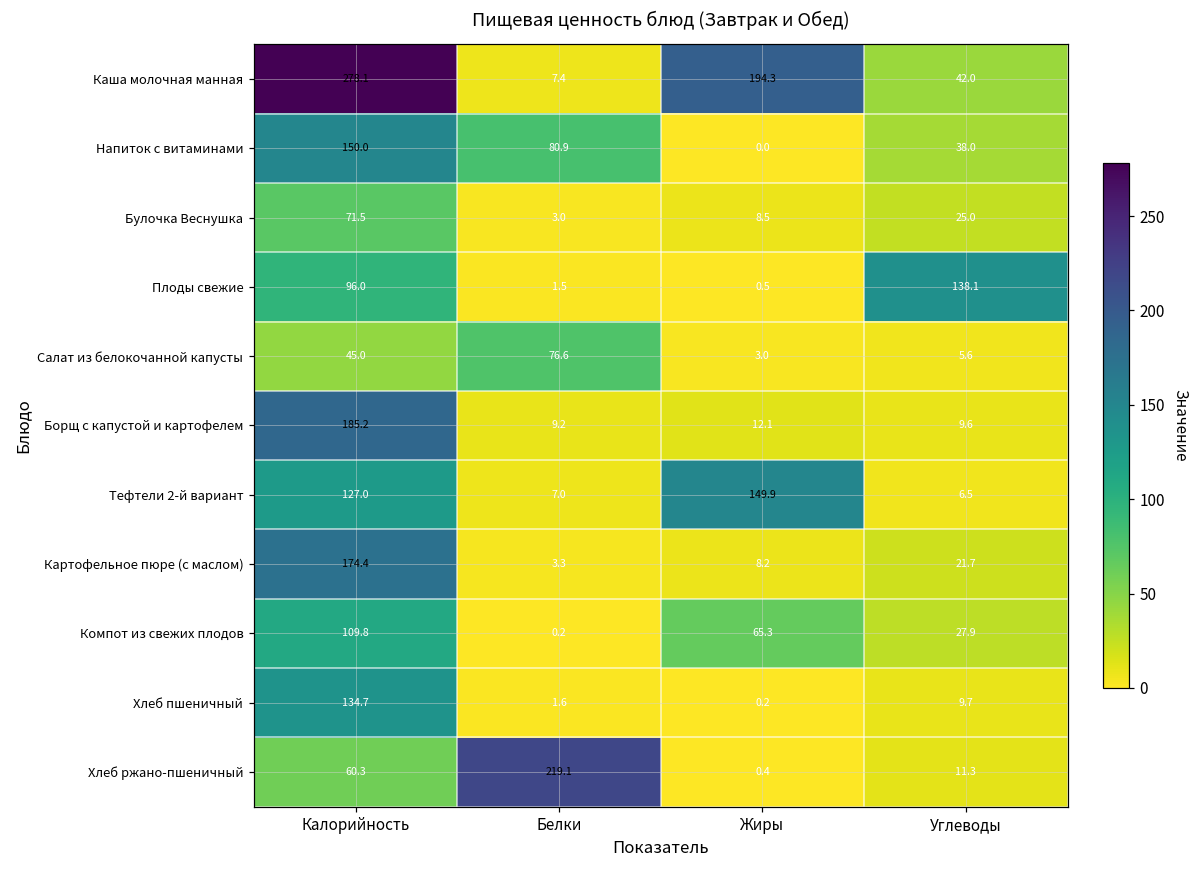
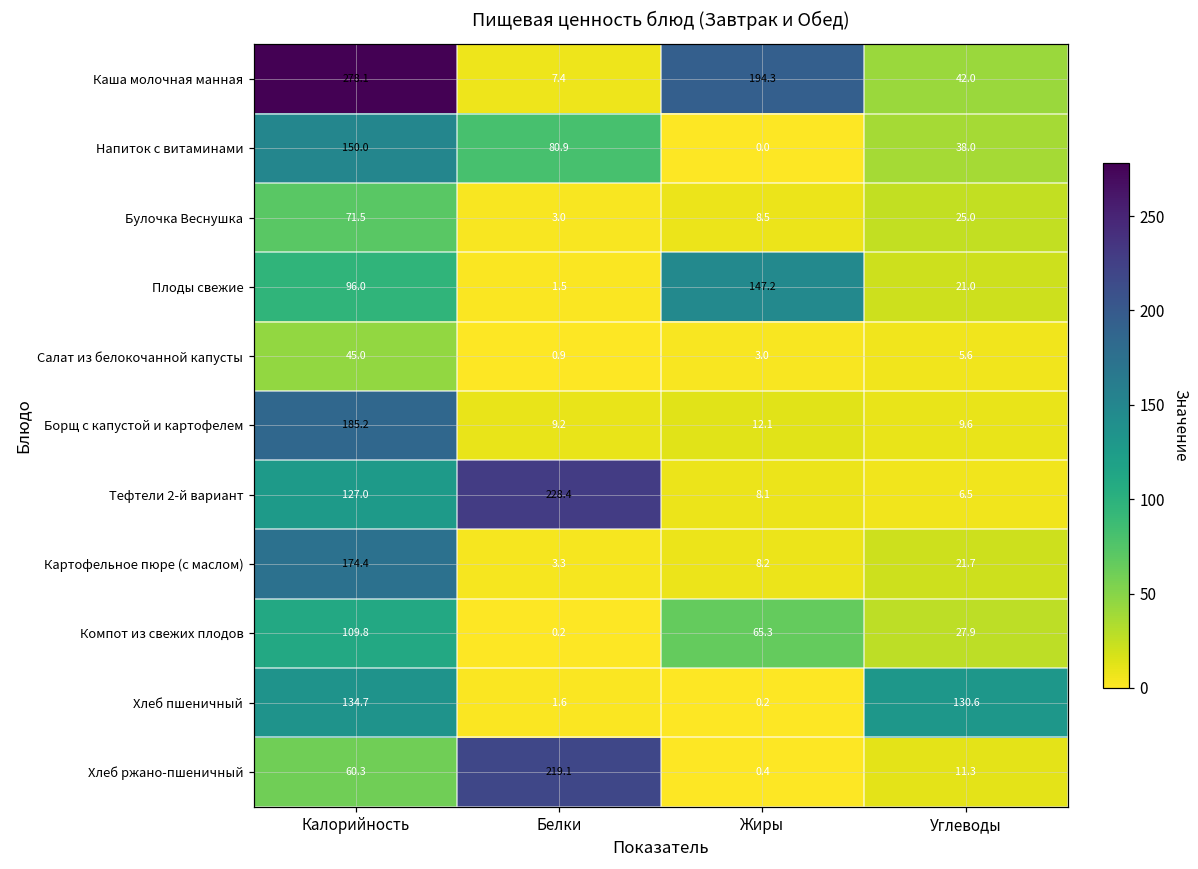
Плоды свежие, Жиры: 0.5 -> 147.2
Плоды свежие, Углеводы: 138.1 -> 21.0
Салат из белокочанной капусты, Белки: 76.6 -> 0.9
Тефтели 2-й вариант, Белки: 7.0 -> 228.4
Тефтели 2-й вариант, Жиры: 149.9 -> 8.1
Хлеб пшеничный, Углеводы: 9.7 -> 130.6
